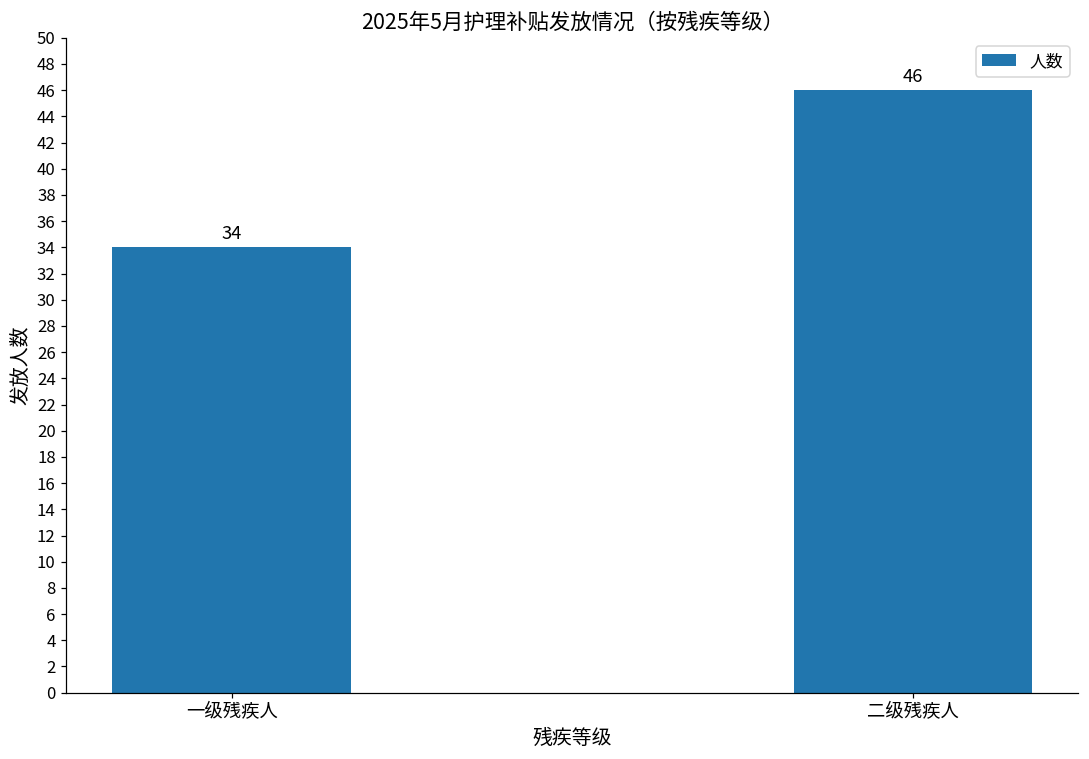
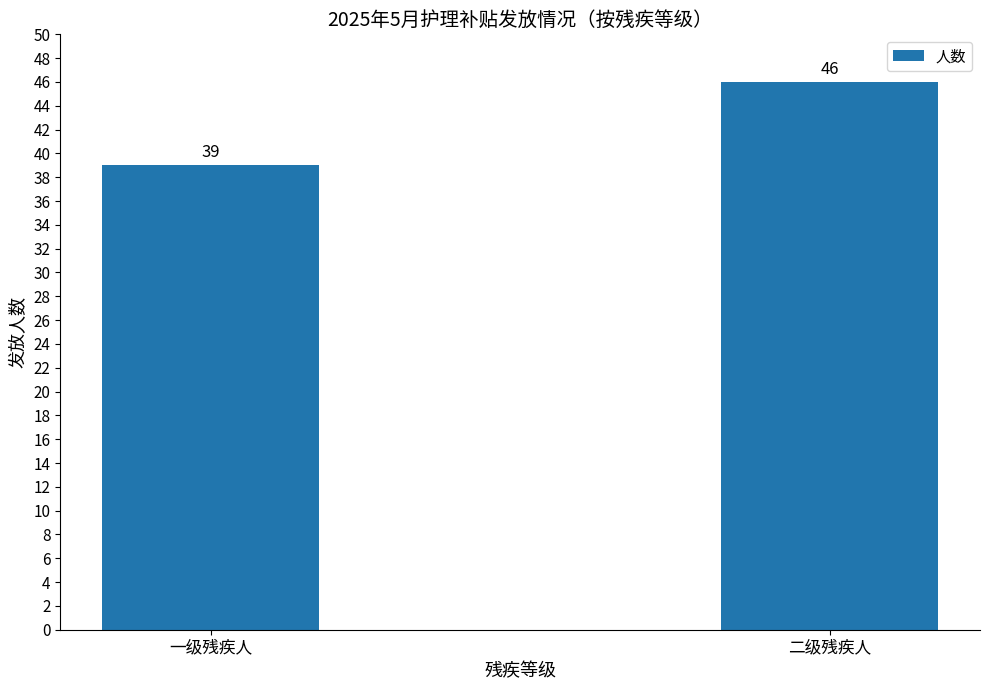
一级残疾人: 34 -> 39
